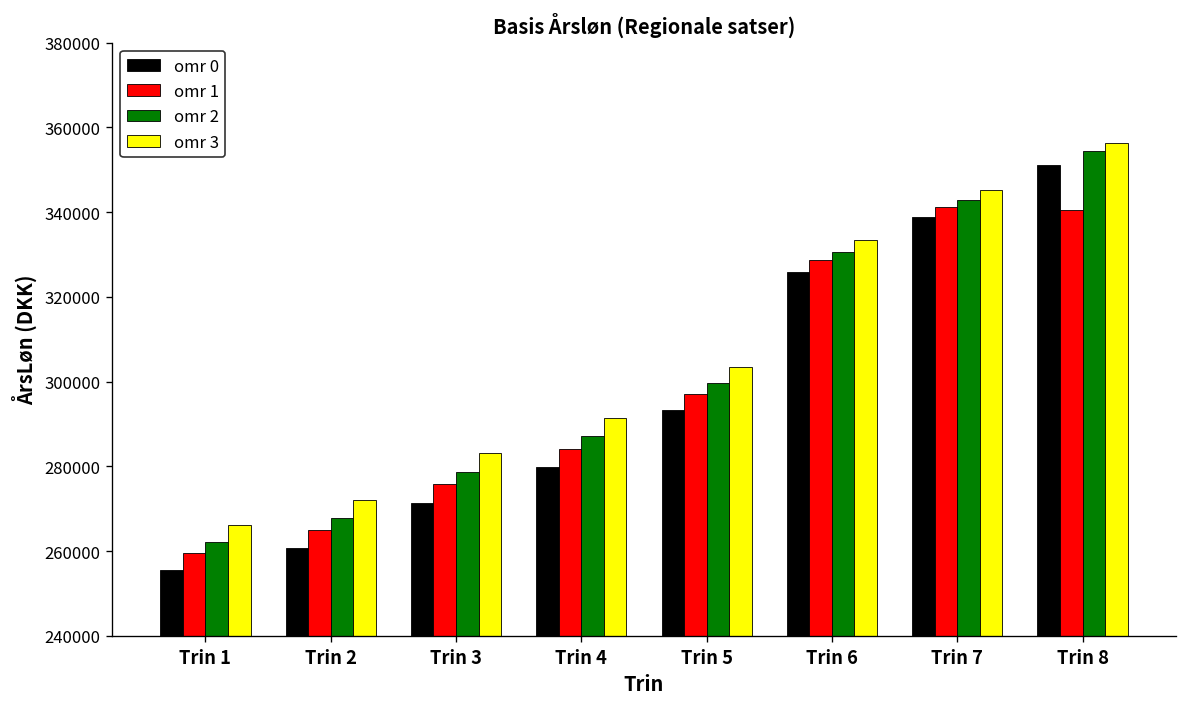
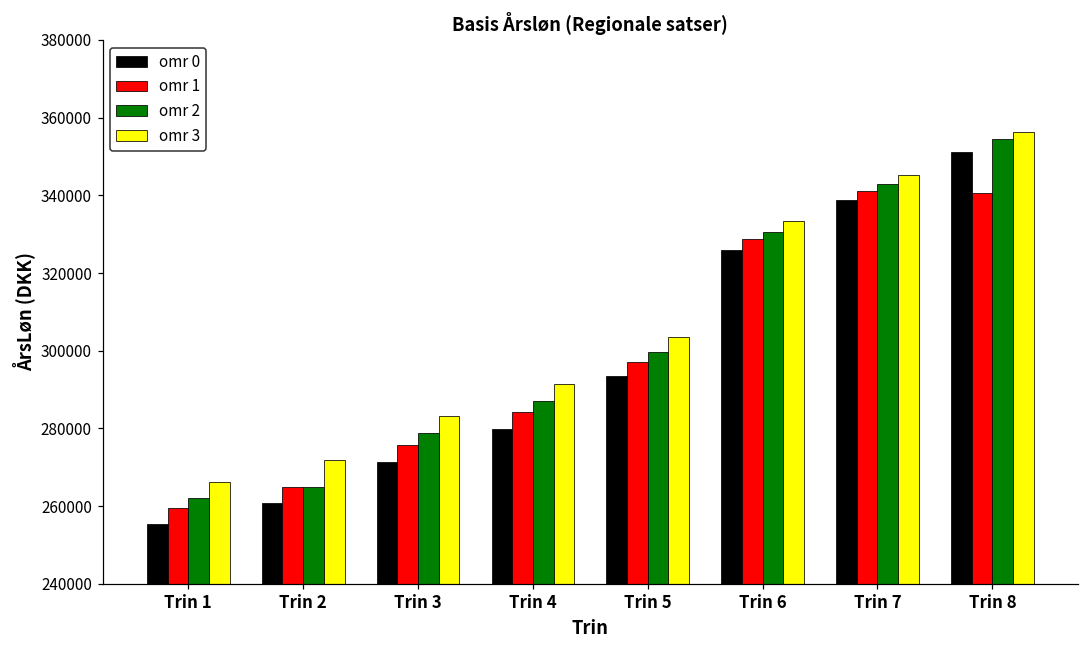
omr 2, Trin 2: 268000 -> 265000
